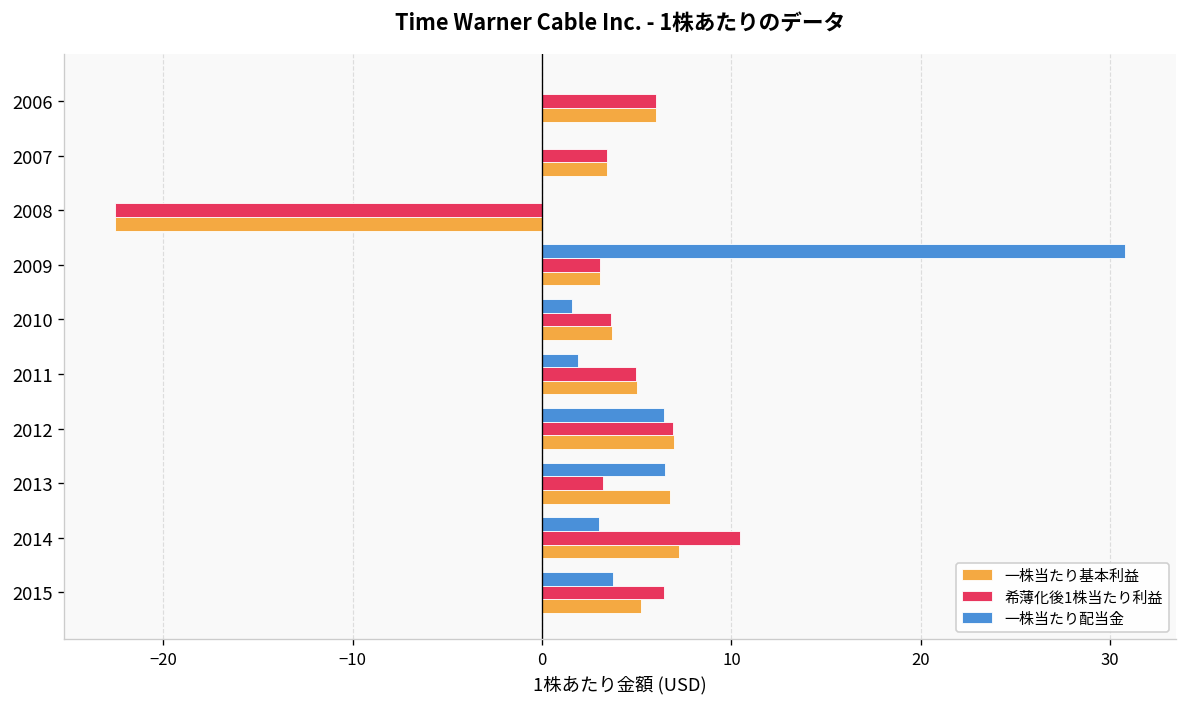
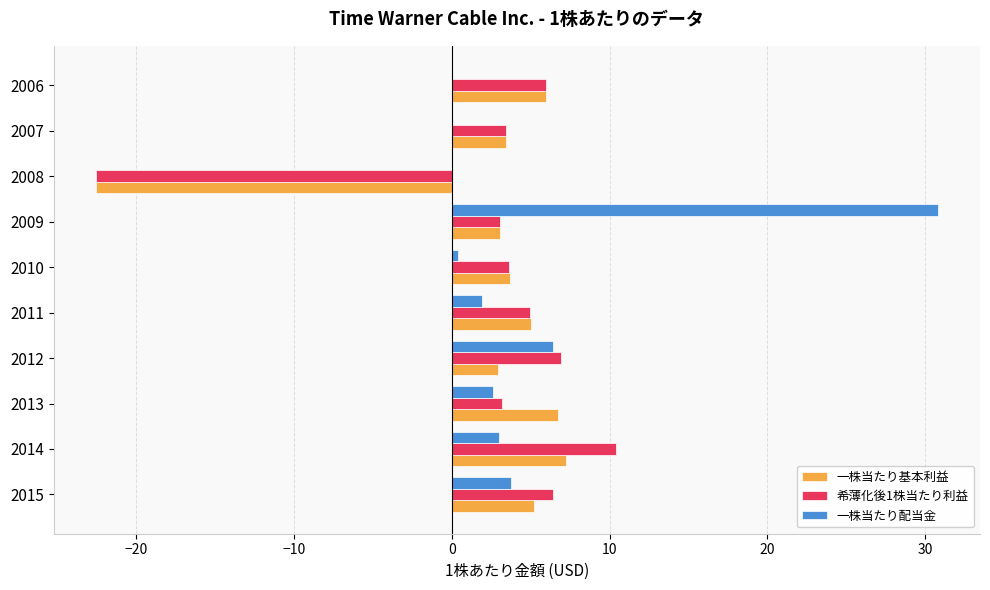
一株当たり配当金, 2010: 1.6 -> 0.4
一株当たり基本利益, 2012: 7.0 -> 2.9
一株当たり配当金, 2013: 6.5 -> 2.6
